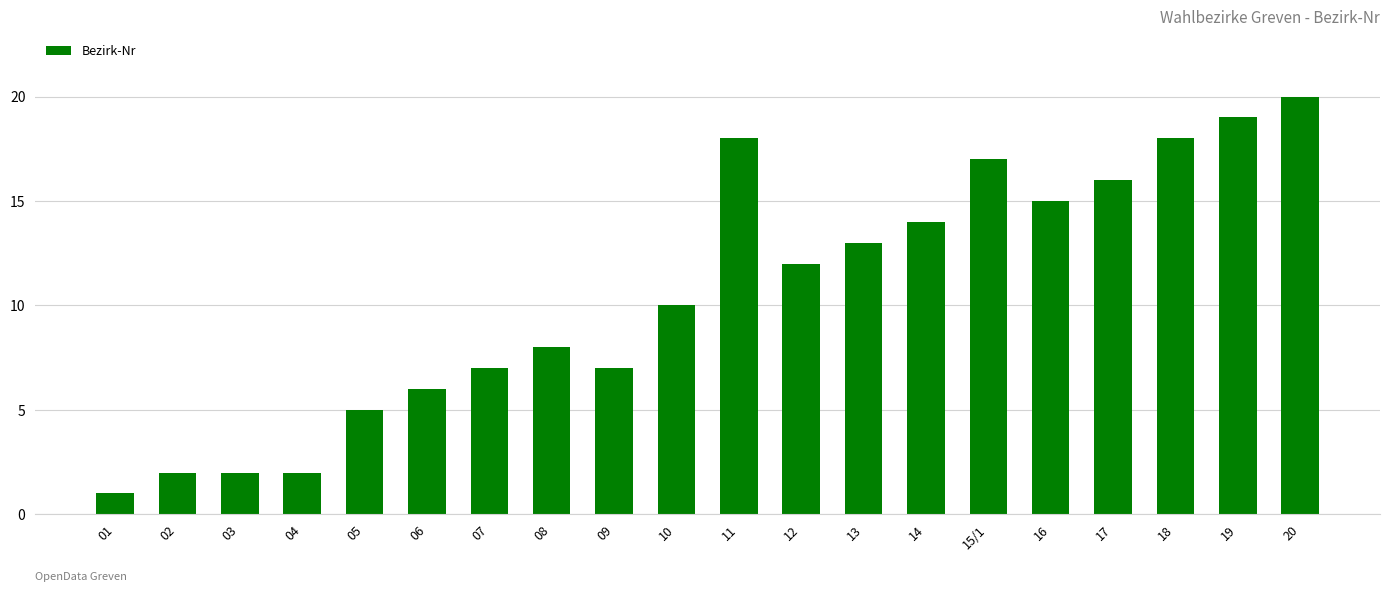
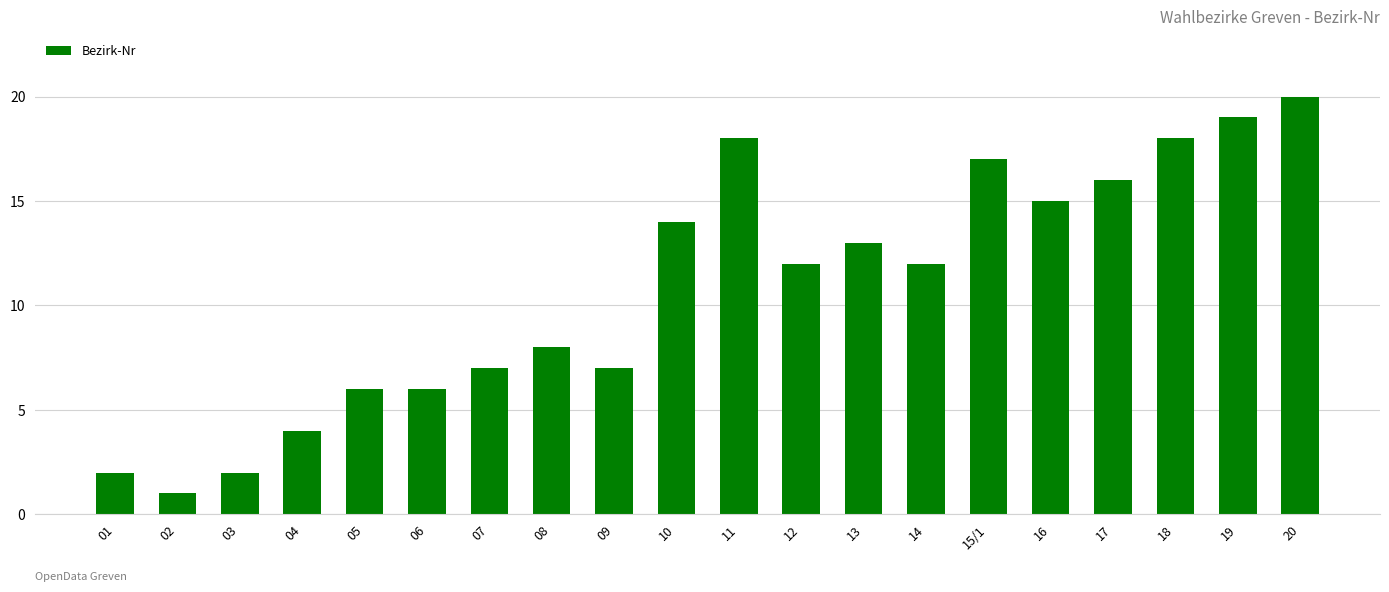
01: 1 -> 2
02: 2 -> 1
04: 2 -> 4
05: 5 -> 6
10: 10 -> 14
14: 14 -> 12
